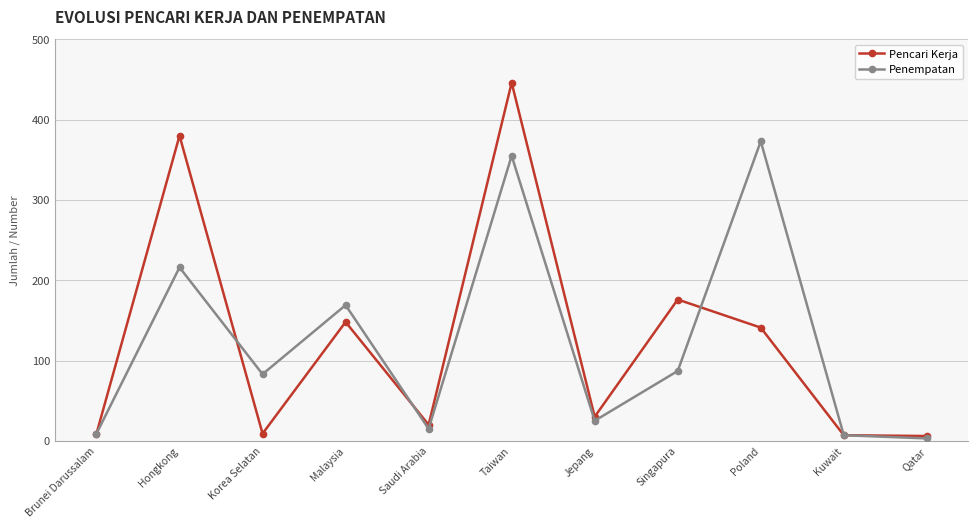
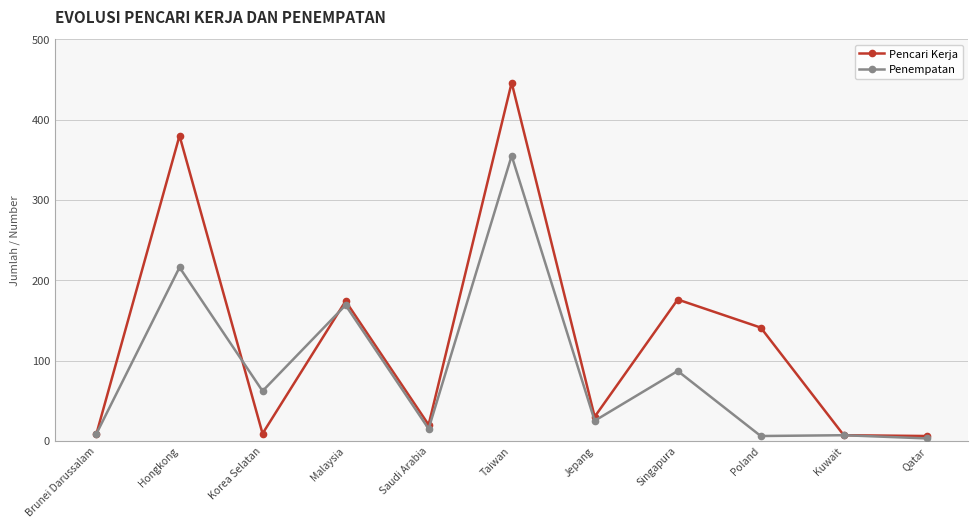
Penempatan, Korea Selatan: 80 -> 60
Pencari Kerja, Malaysia: 150 -> 170
Penempatan, Poland: 370 -> 10
